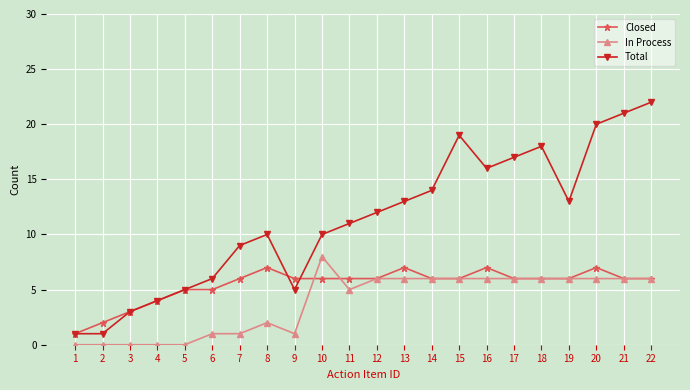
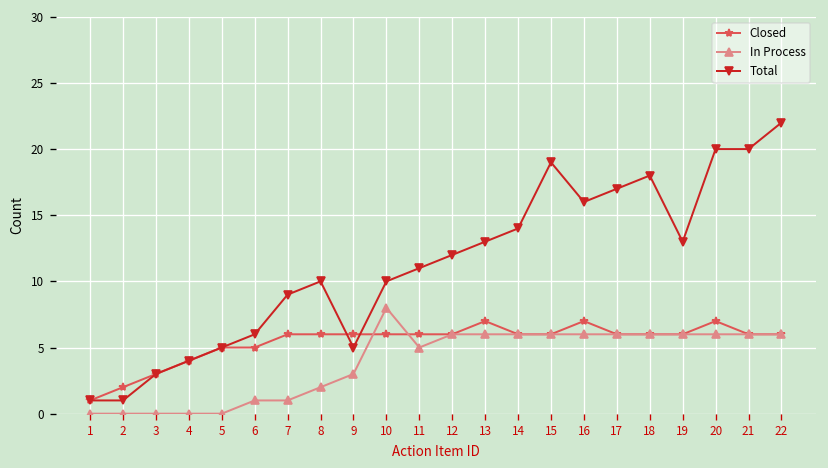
Closed, 8: 7 -> 6
In Process, 9: 1 -> 3
Total, 21: 21 -> 20
